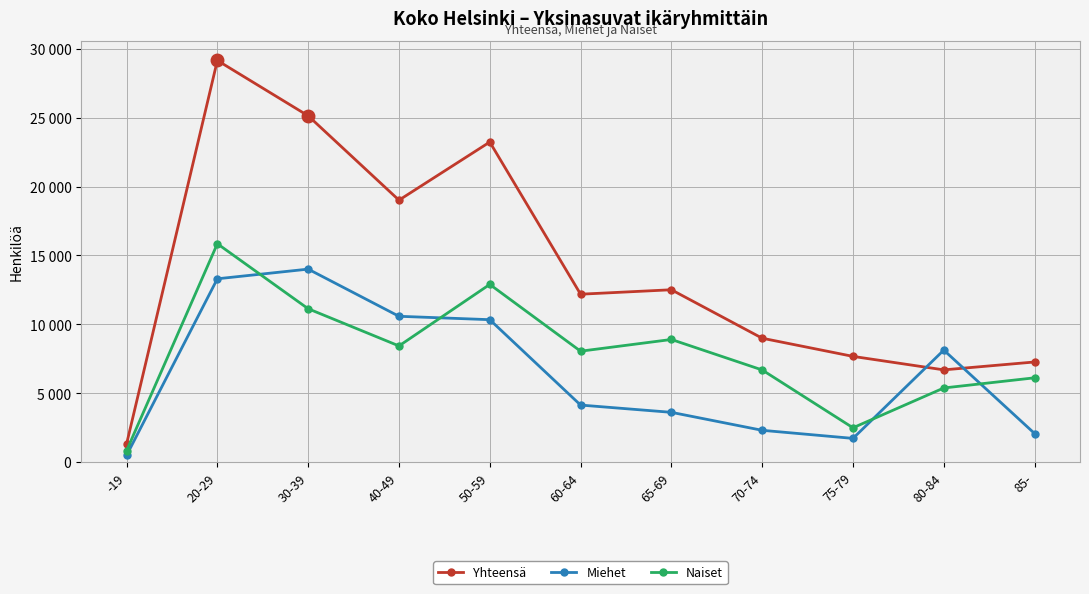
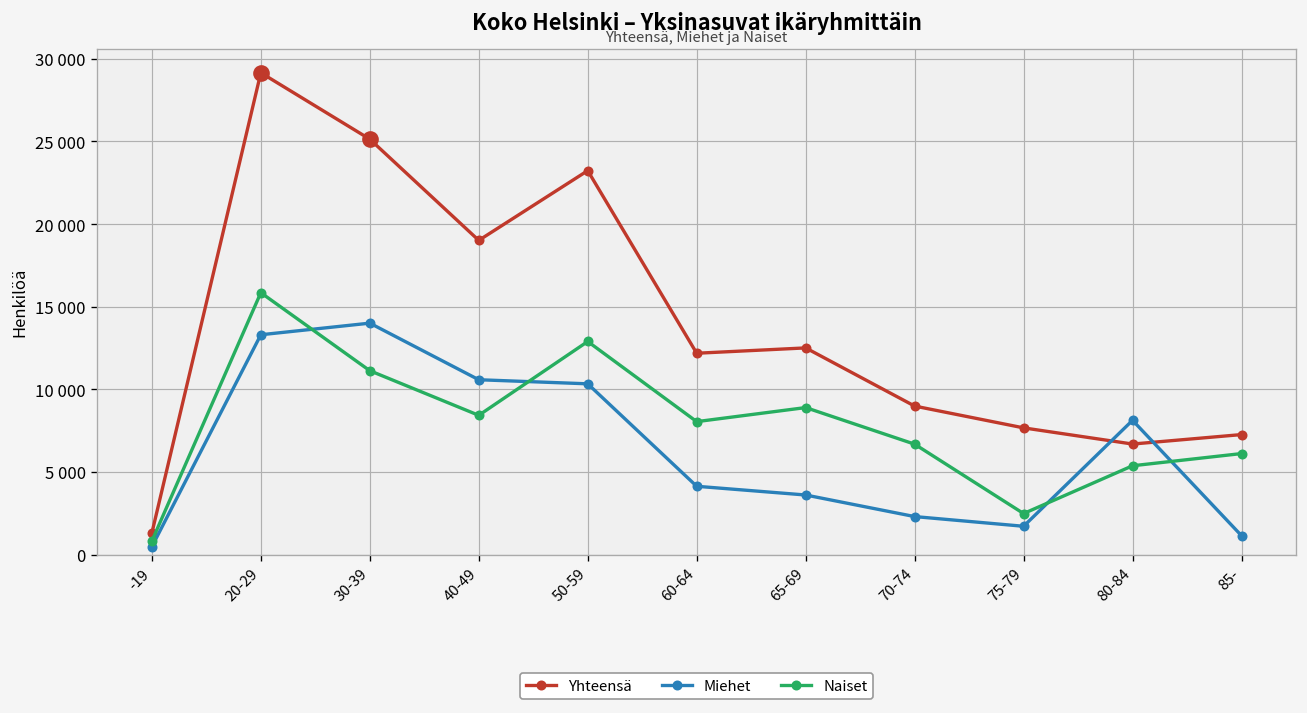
Miehet, 85-: 2100 -> 1100
